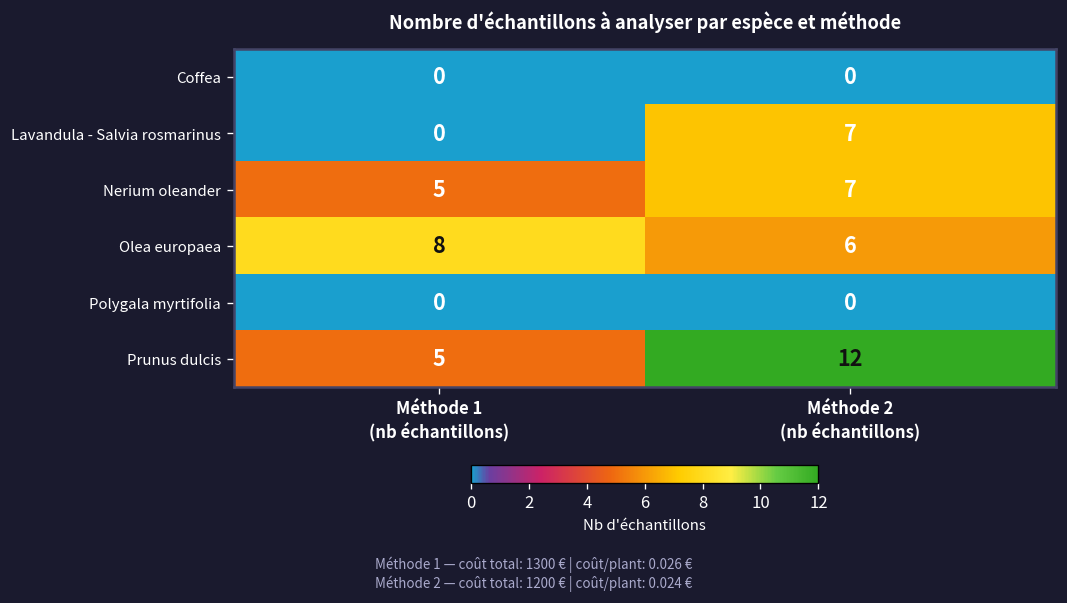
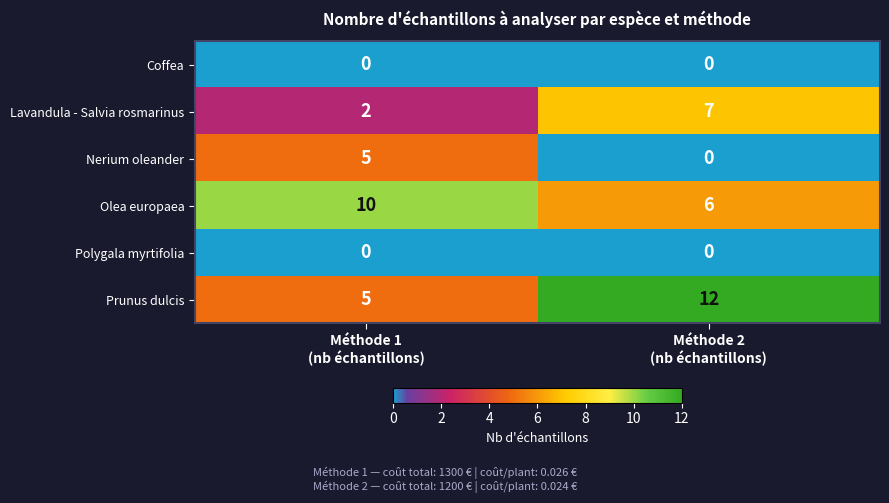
Lavandula - Salvia rosmarinus, Méthode 1 (nb échantillons): 0 -> 2
Nerium oleander, Méthode 2 (nb échantillons): 7 -> 0
Olea europaea, Méthode 1 (nb échantillons): 8 -> 10
